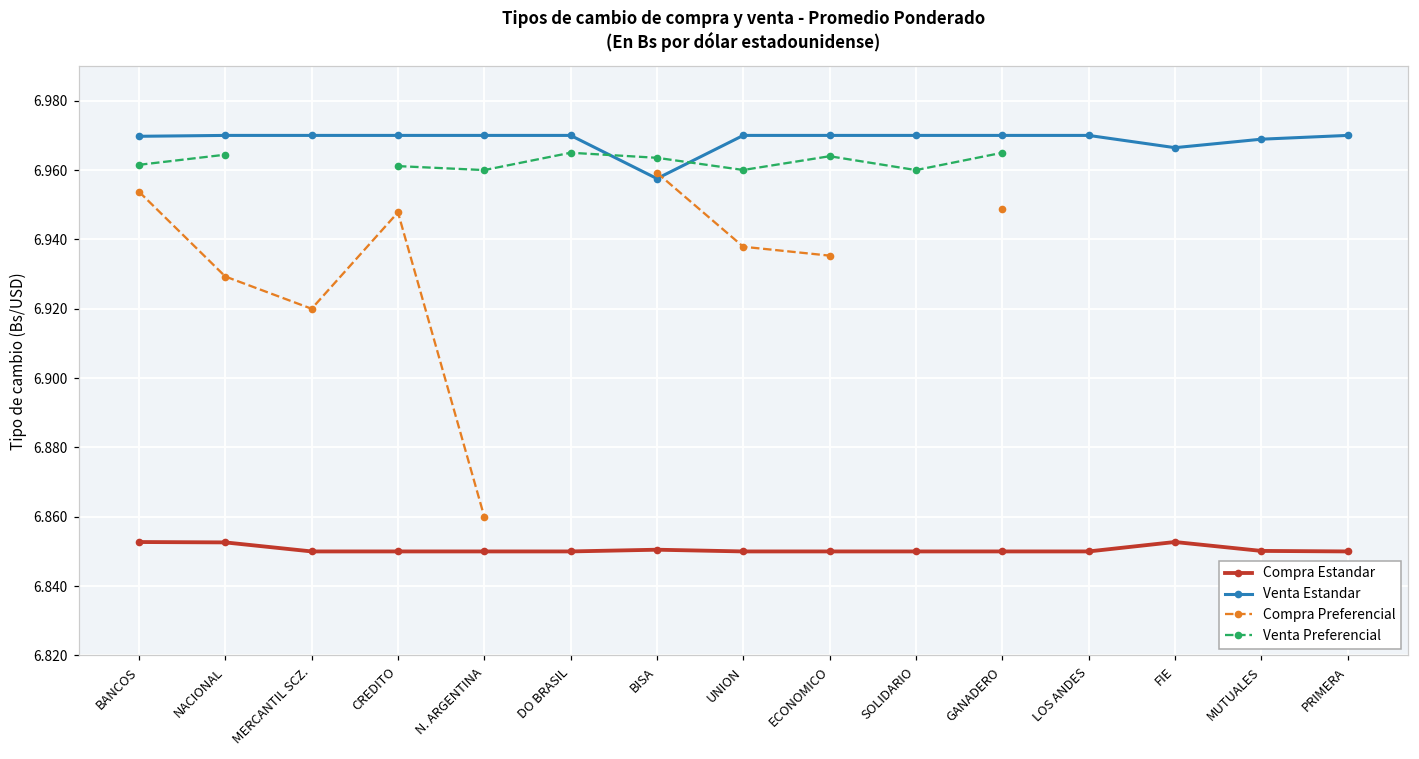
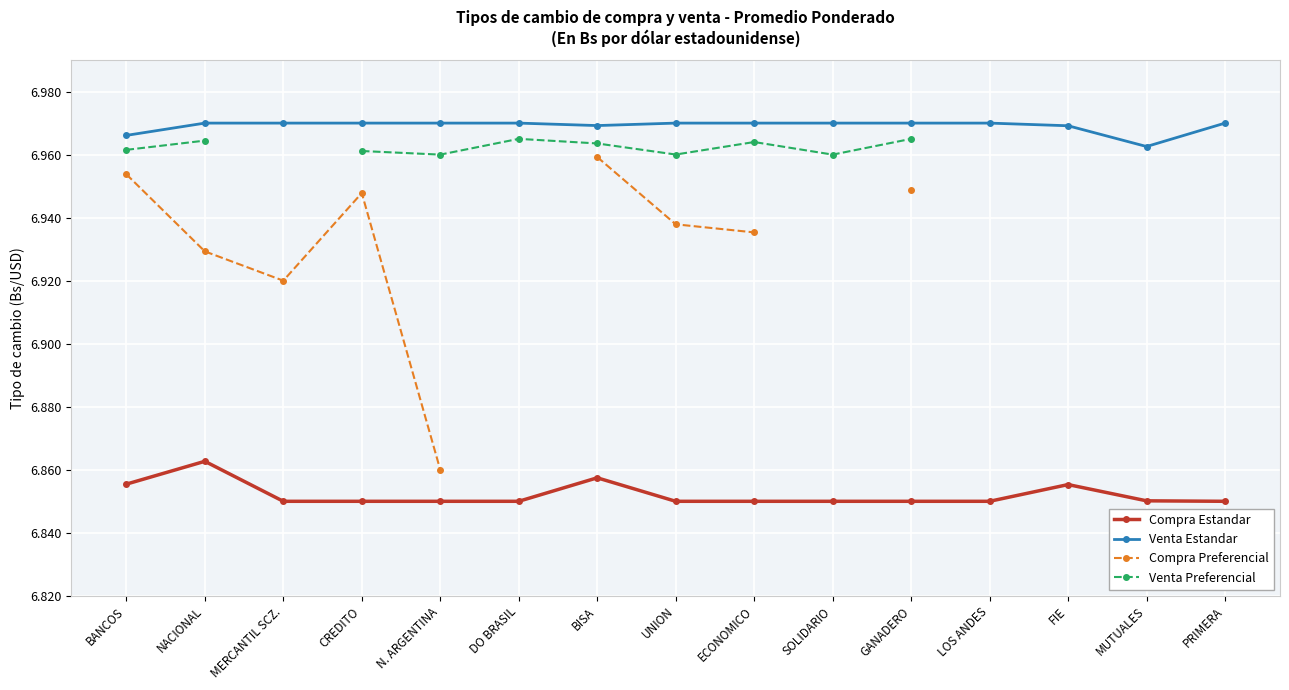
Compra Estandar, BANCOS: 6.853 -> 6.855
Venta Estandar, BANCOS: 6.970 -> 6.966
Compra Estandar, NACIONAL: 6.853 -> 6.863
Compra Estandar, BISA: 6.850 -> 6.857
Venta Estandar, BISA: 6.958 -> 6.969
Compra Estandar, FIE: 6.853 -> 6.855
Venta Estandar, FIE: 6.966 -> 6.969
Venta Estandar, MUTUALES: 6.969 -> 6.963
